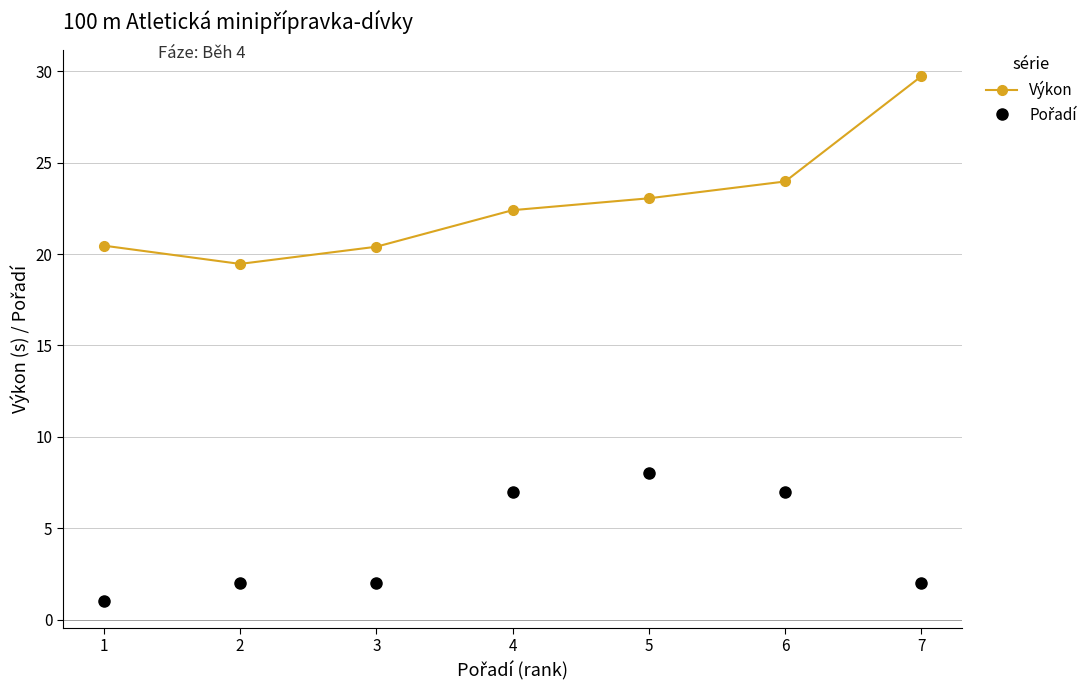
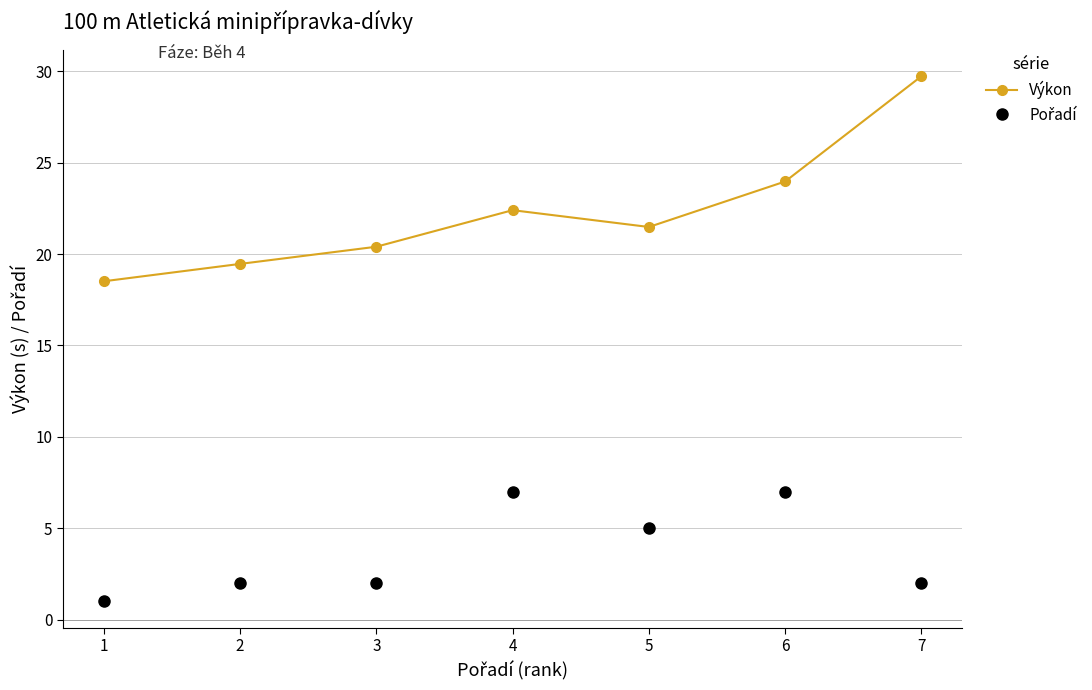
Výkon, 1: 20.5 -> 18.5
Výkon, 5: 23.1 -> 21.5
Pořadí, 5: 8 -> 5
